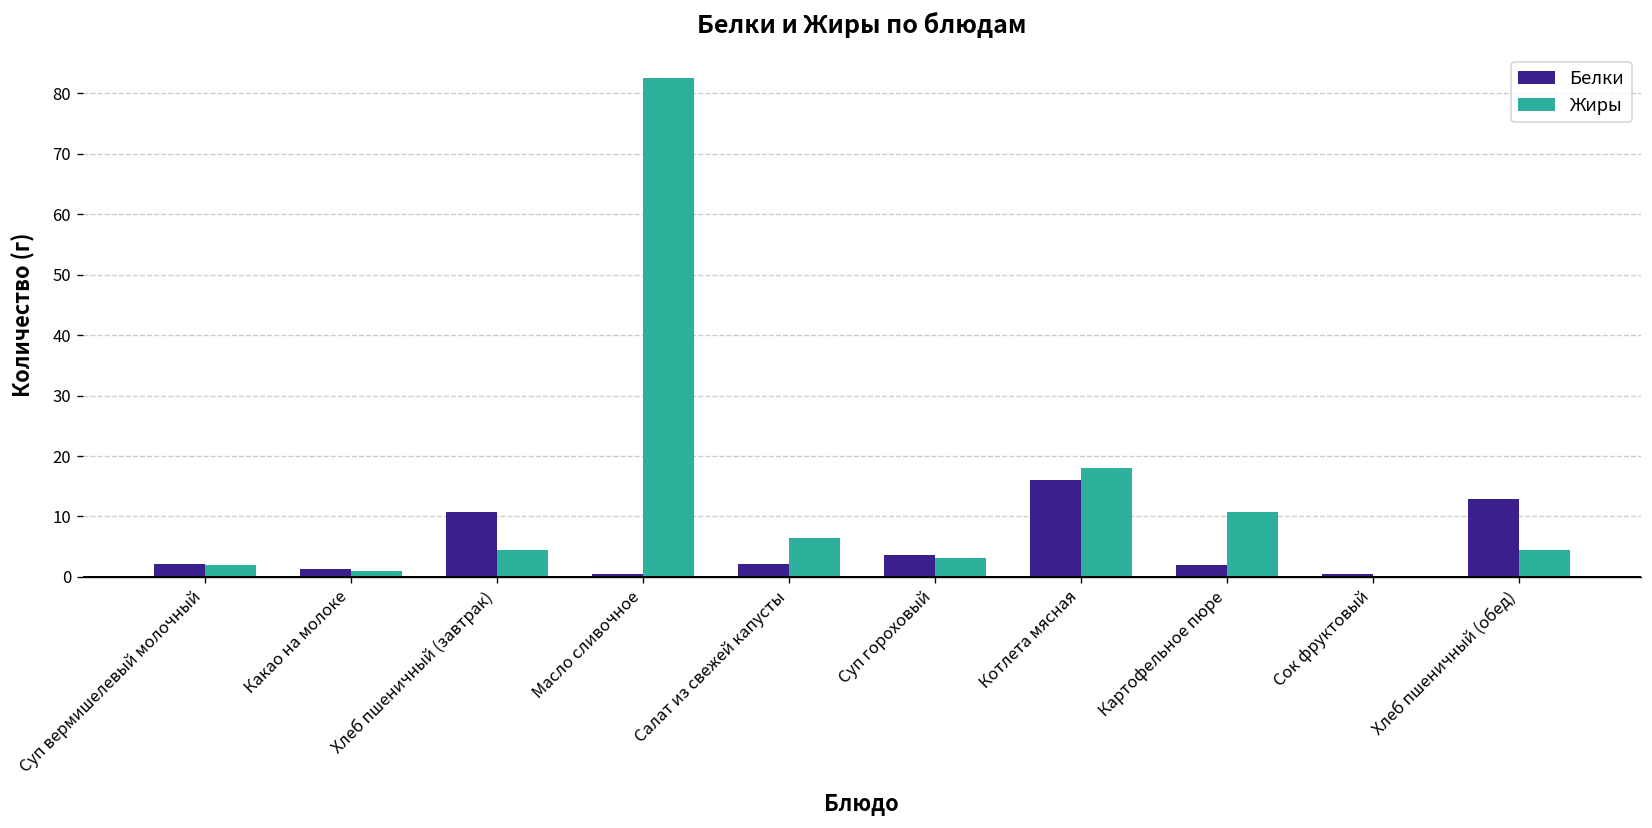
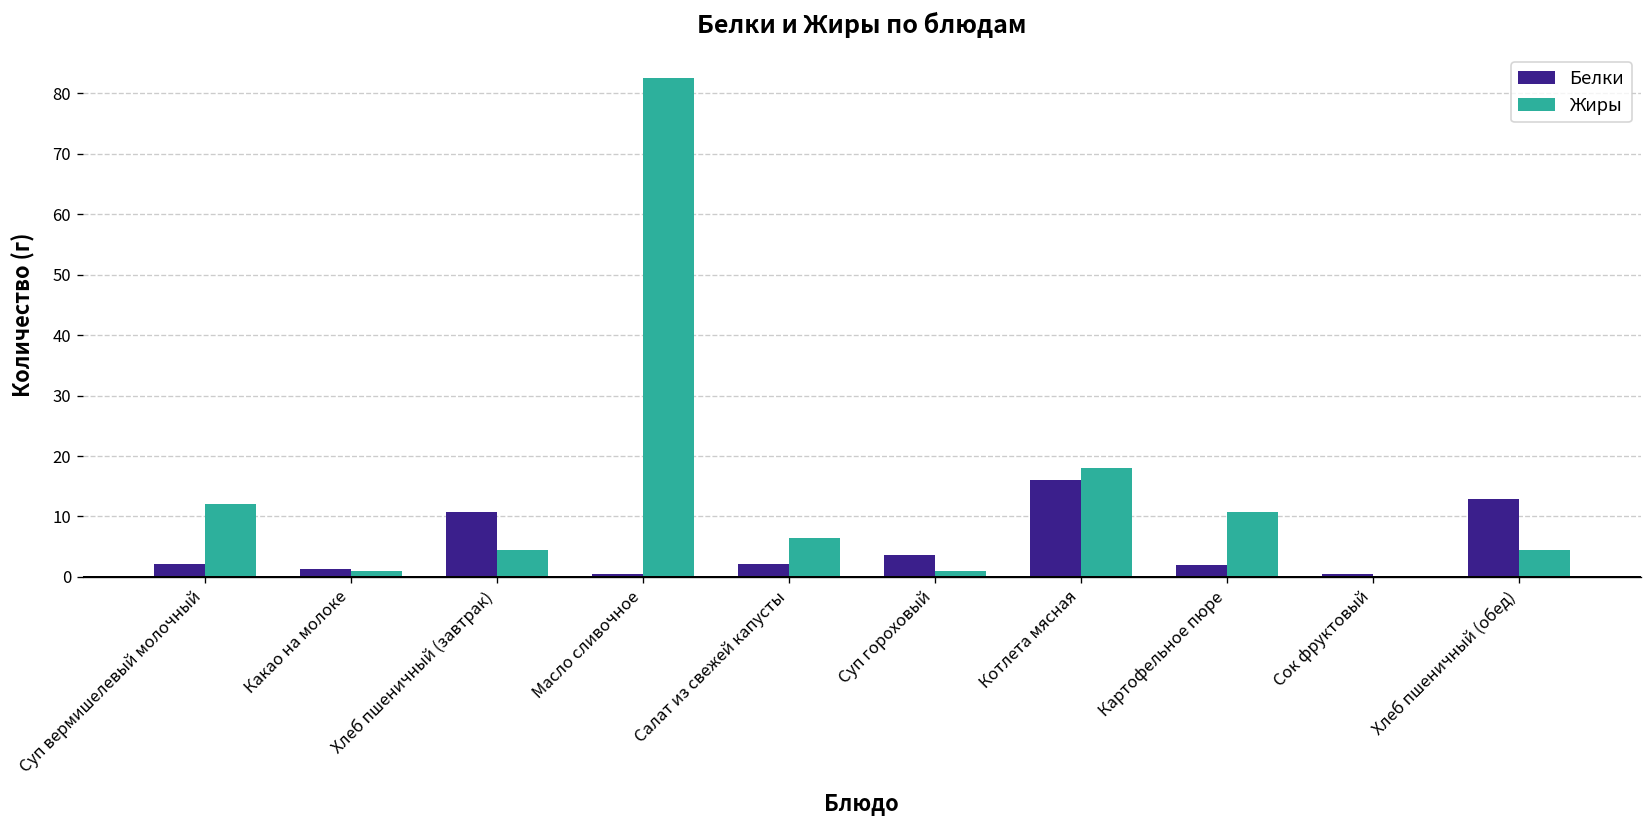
Жиры, Суп вермишелевый молочный: 2 -> 12
Жиры, Суп гороховый: 3 -> 1
